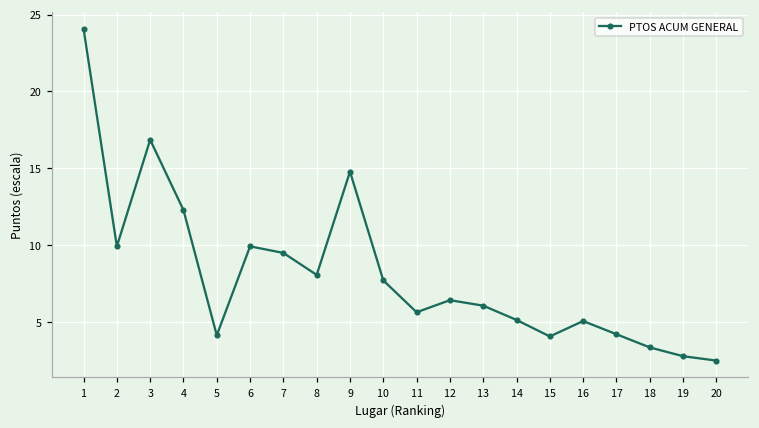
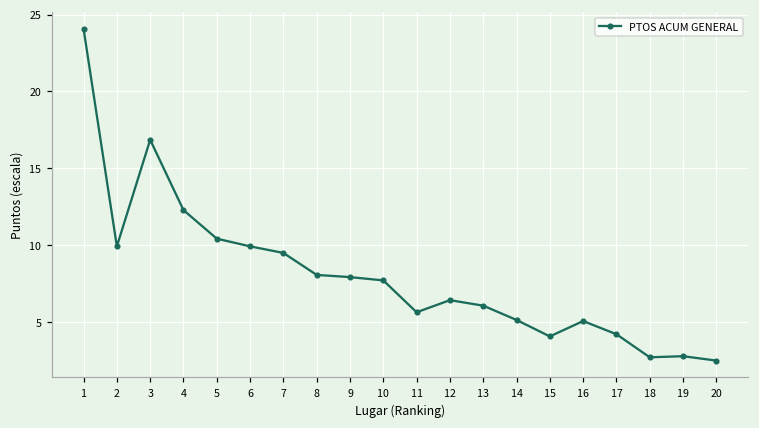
5: 4.1 -> 10.4
9: 14.8 -> 7.9
18: 3.4 -> 2.7
